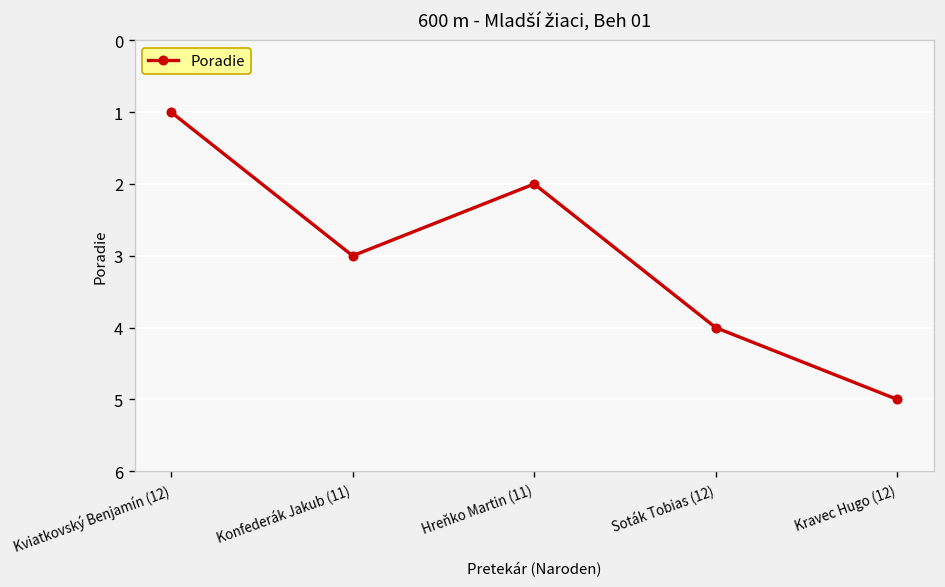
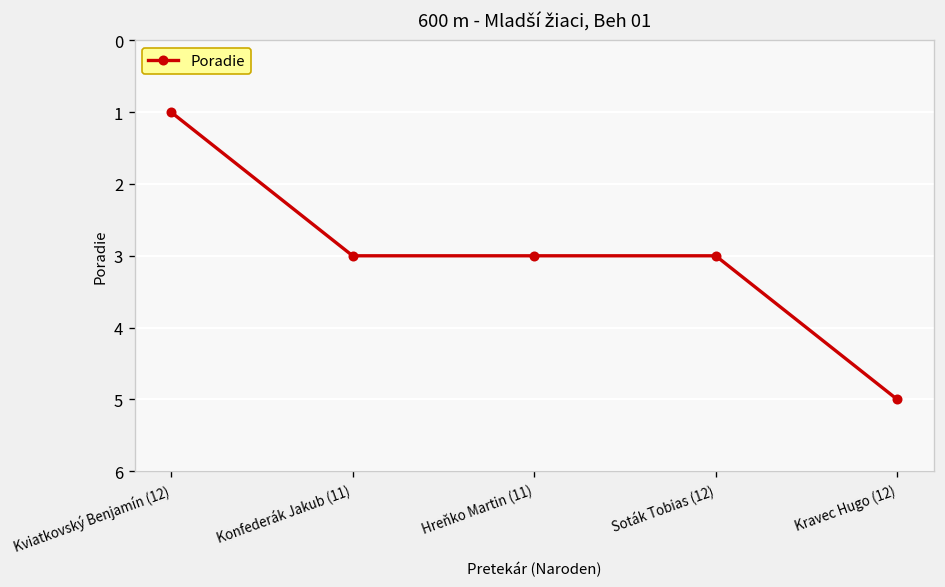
Hreňko Martin (11): 2 -> 3
Soták Tobias (12): 4 -> 3
